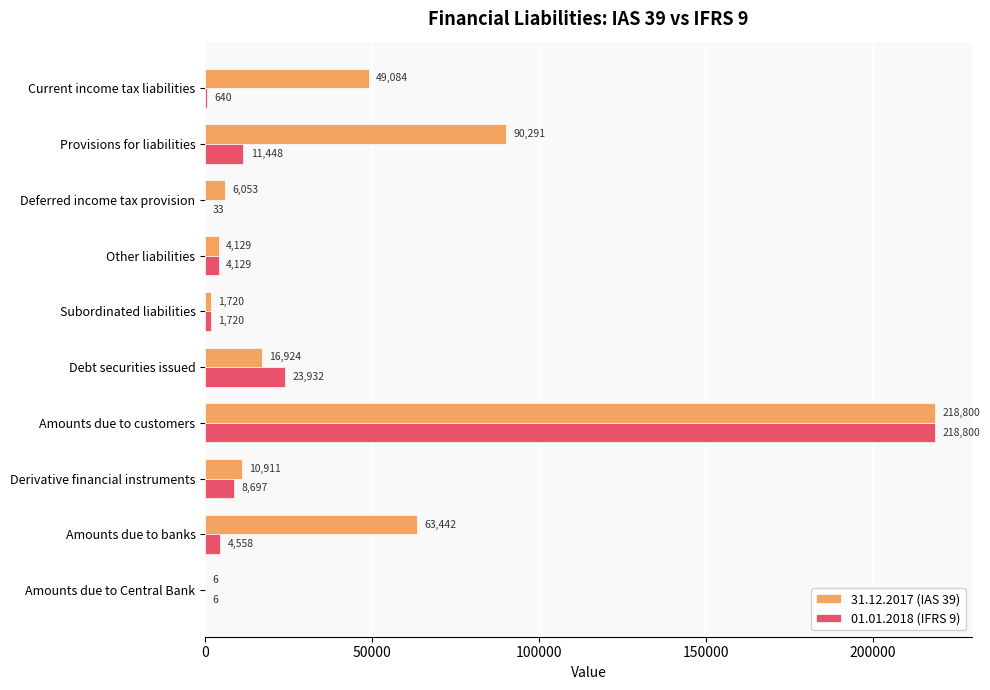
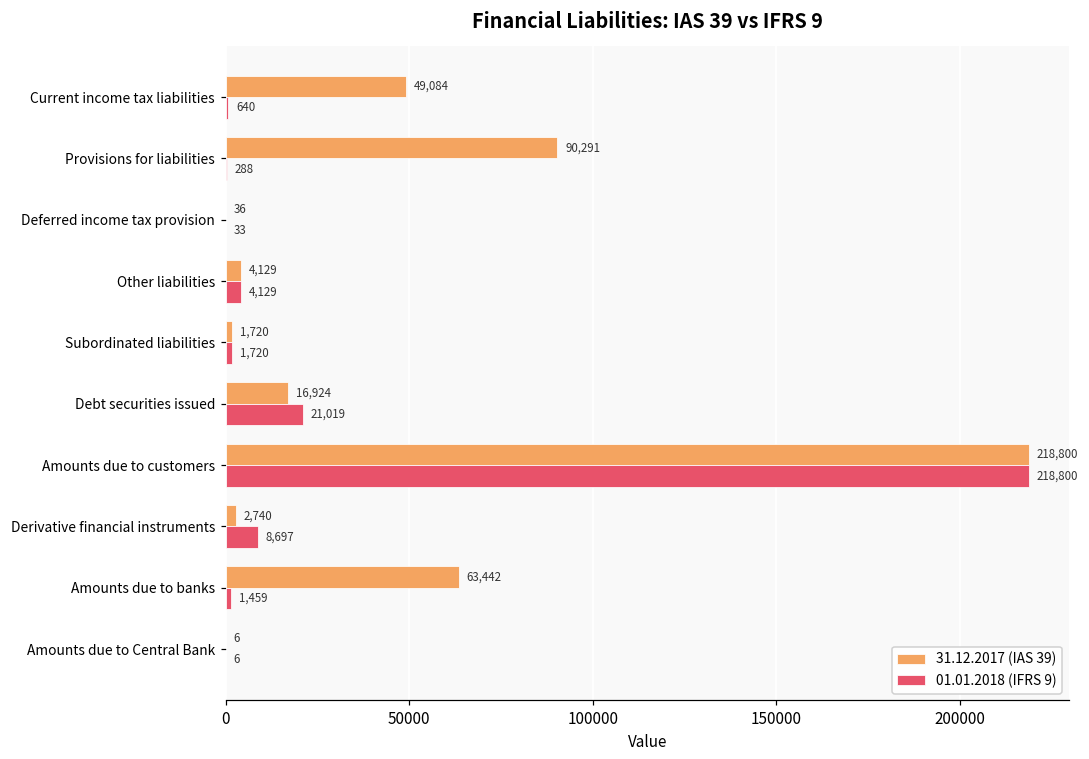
01.01.2018 (IFRS 9), Provisions for liabilities: 11,448 -> 288
31.12.2017 (IAS 39), Deferred income tax provision: 6,053 -> 36
01.01.2018 (IFRS 9), Debt securities issued: 23,932 -> 21,019
31.12.2017 (IAS 39), Derivative financial instruments: 10,911 -> 2,740
01.01.2018 (IFRS 9), Amounts due to banks: 4,558 -> 1,459
